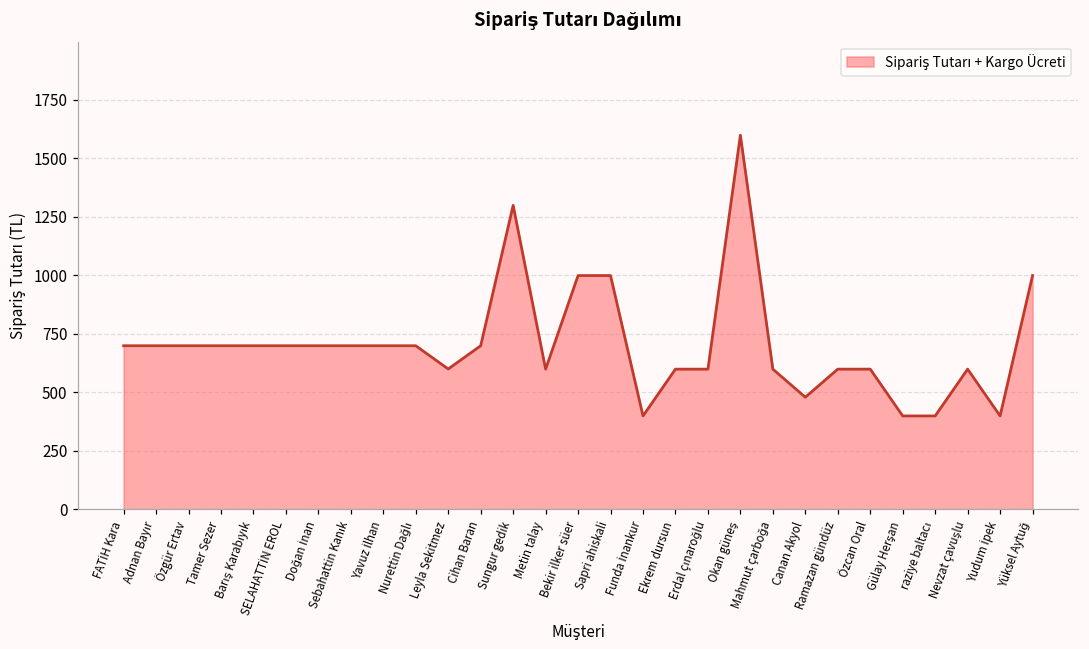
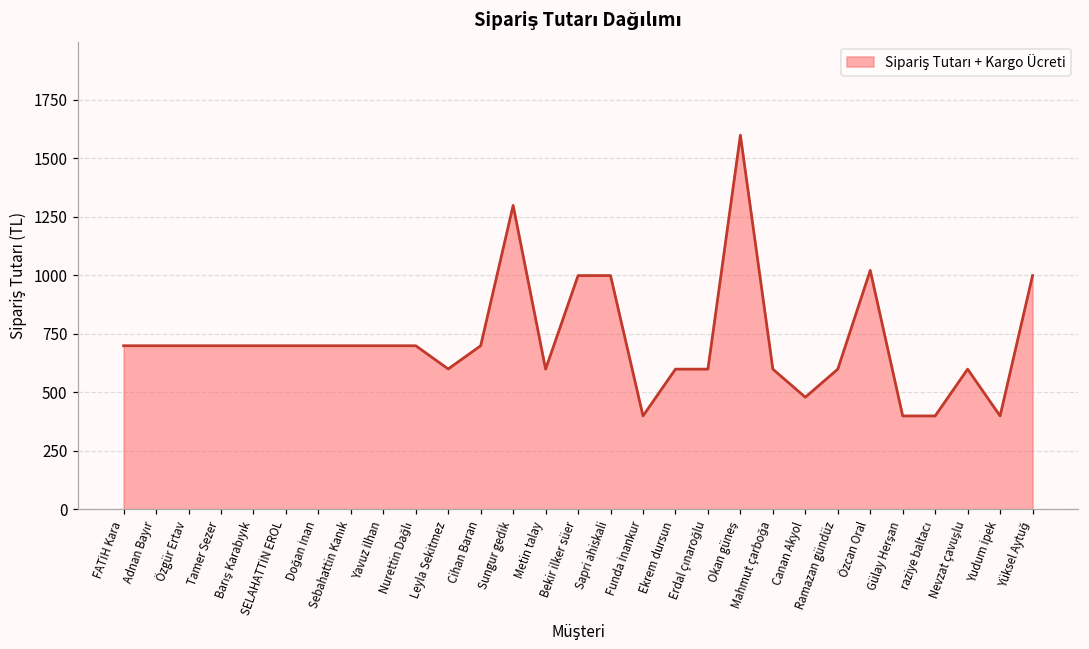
Özcan Oral: 600 -> 1020
